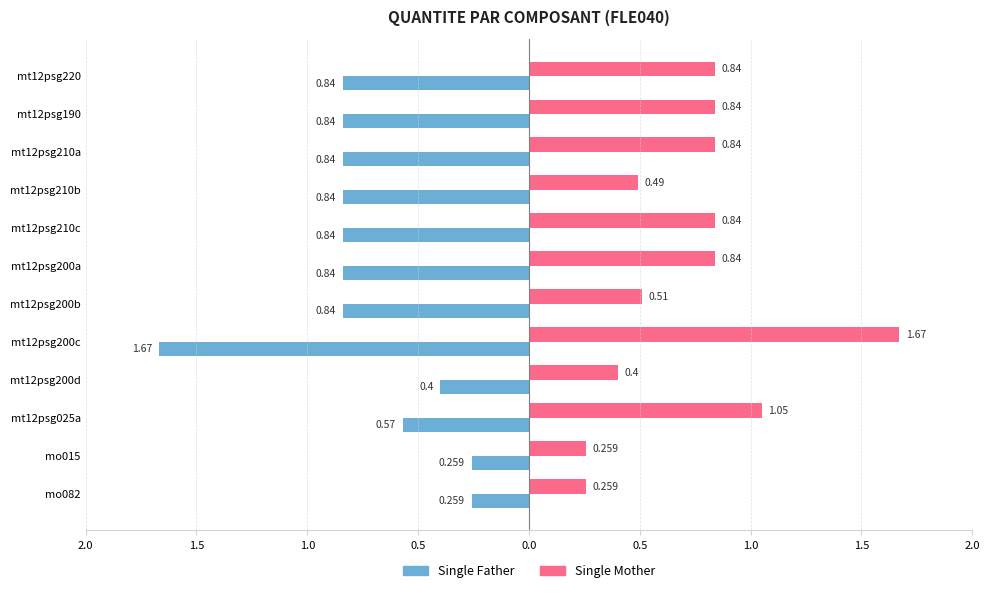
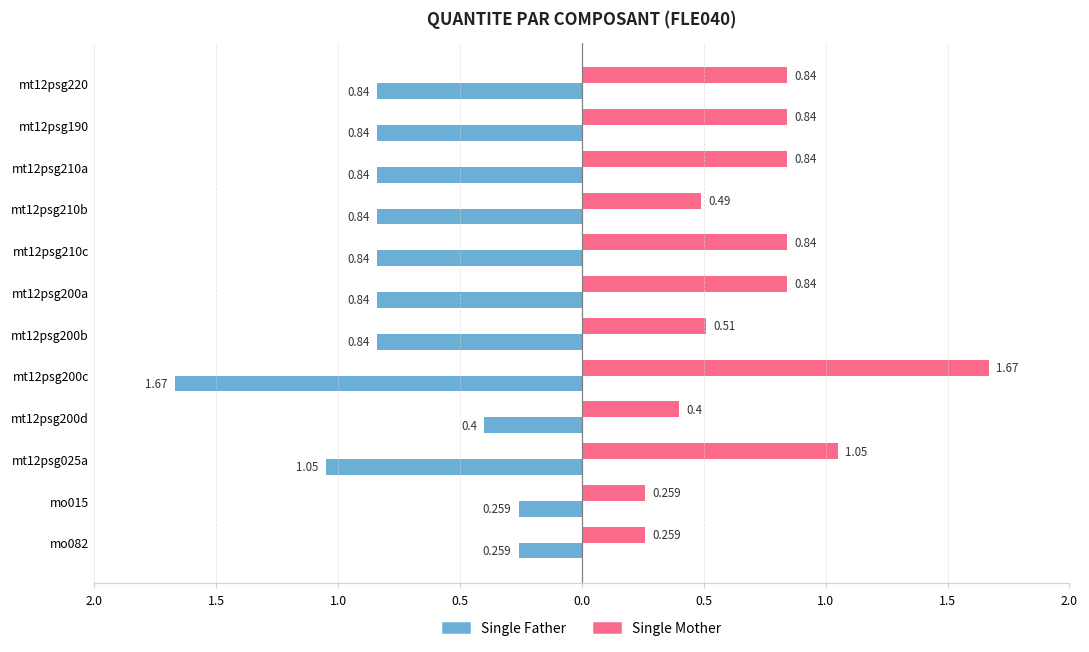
Single Father, mt12psg025a: 0.57 -> 1.05
